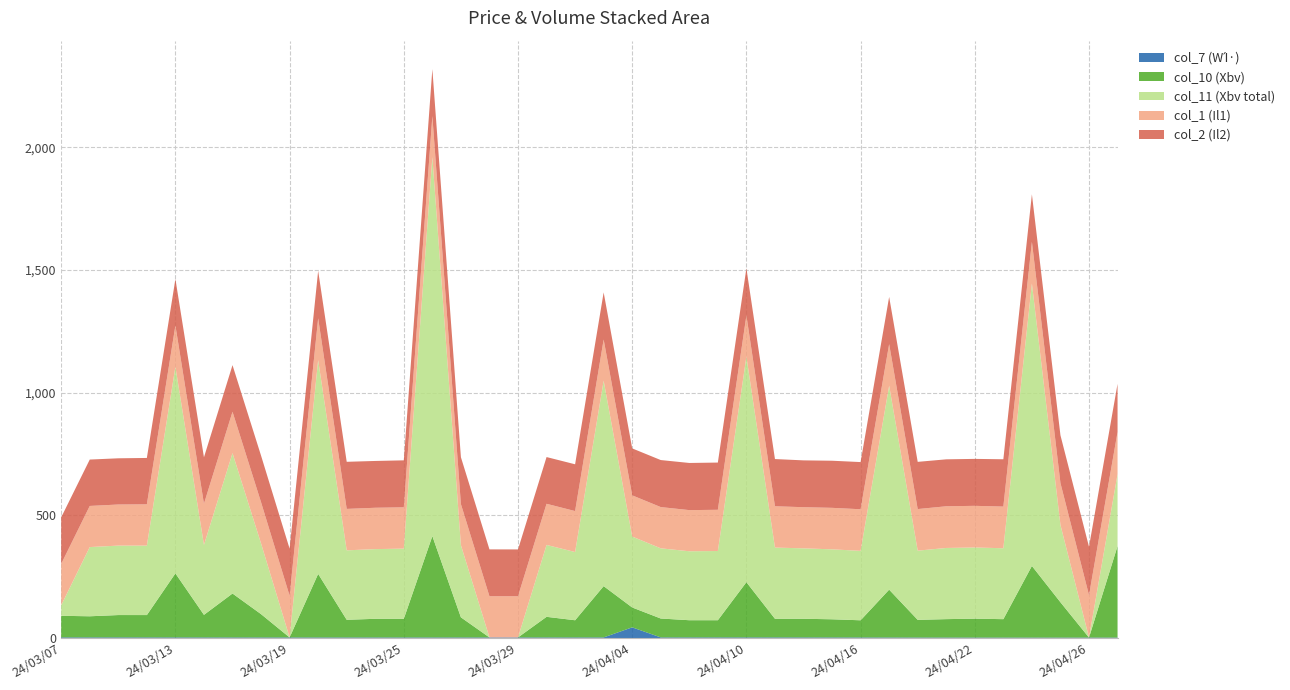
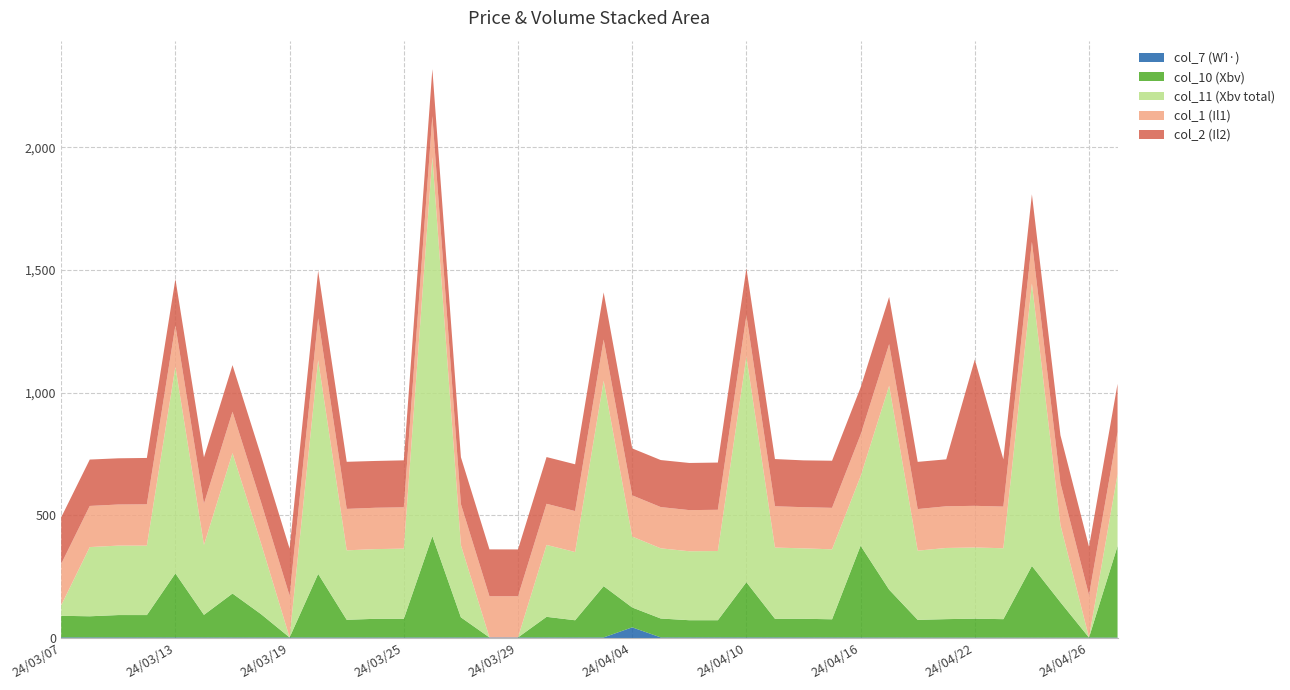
col_10 (Xbv), 24/04/16: 70 -> 370
col_2 (Il2), 24/04/22: 190 -> 600
